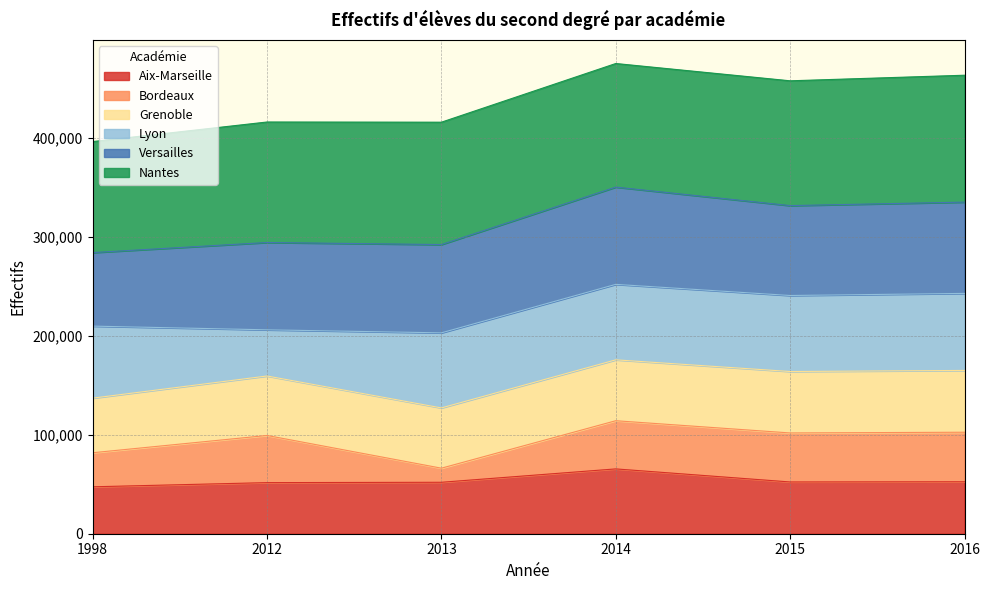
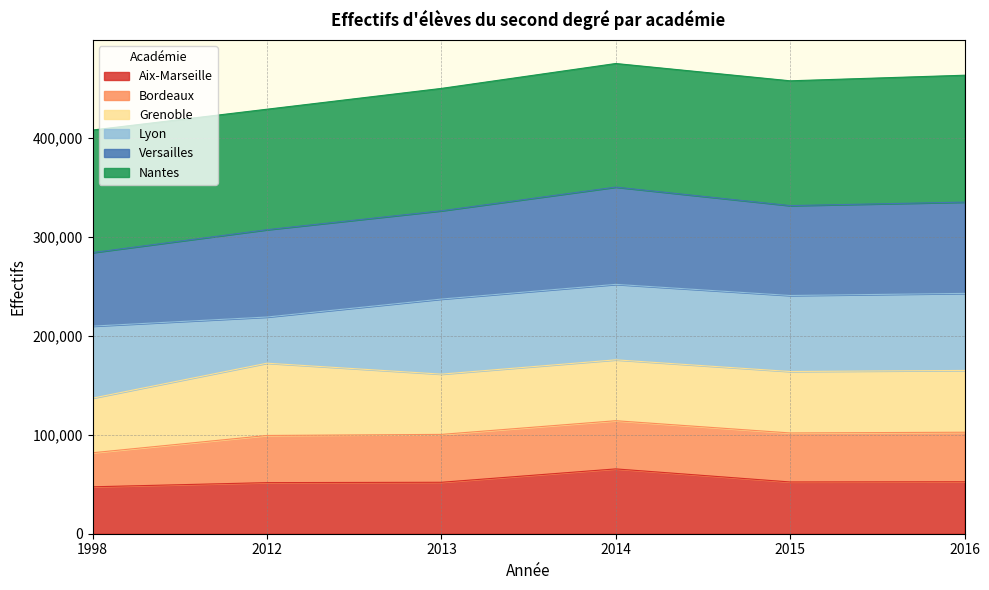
Nantes, 1998: 110,000 -> 120,000
Grenoble, 2012: 60,000 -> 70,000
Bordeaux, 2013: 10,000 -> 50,000
